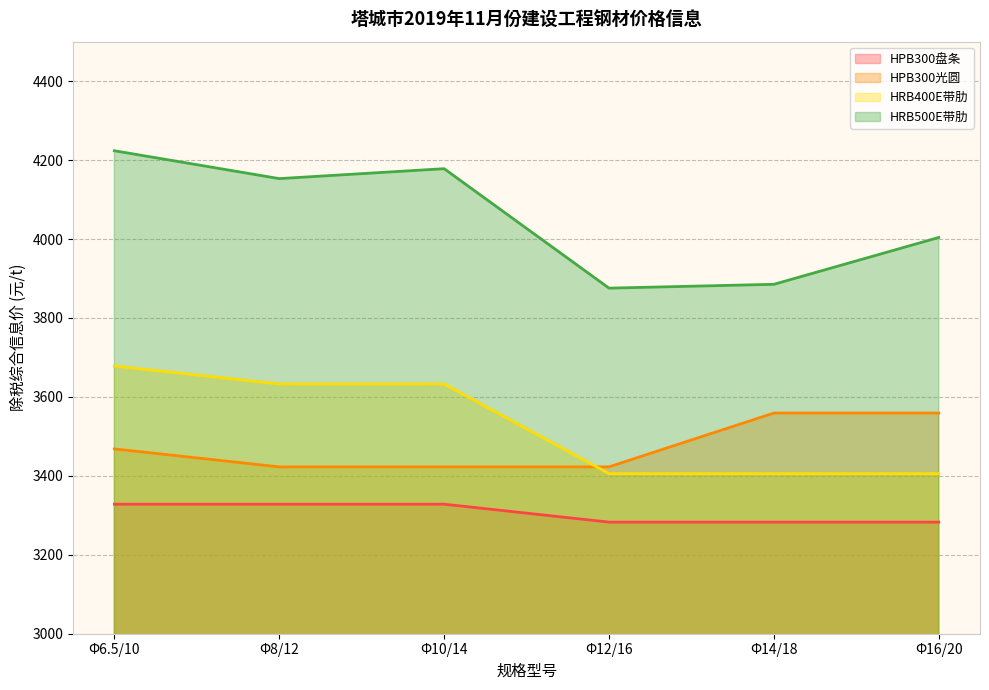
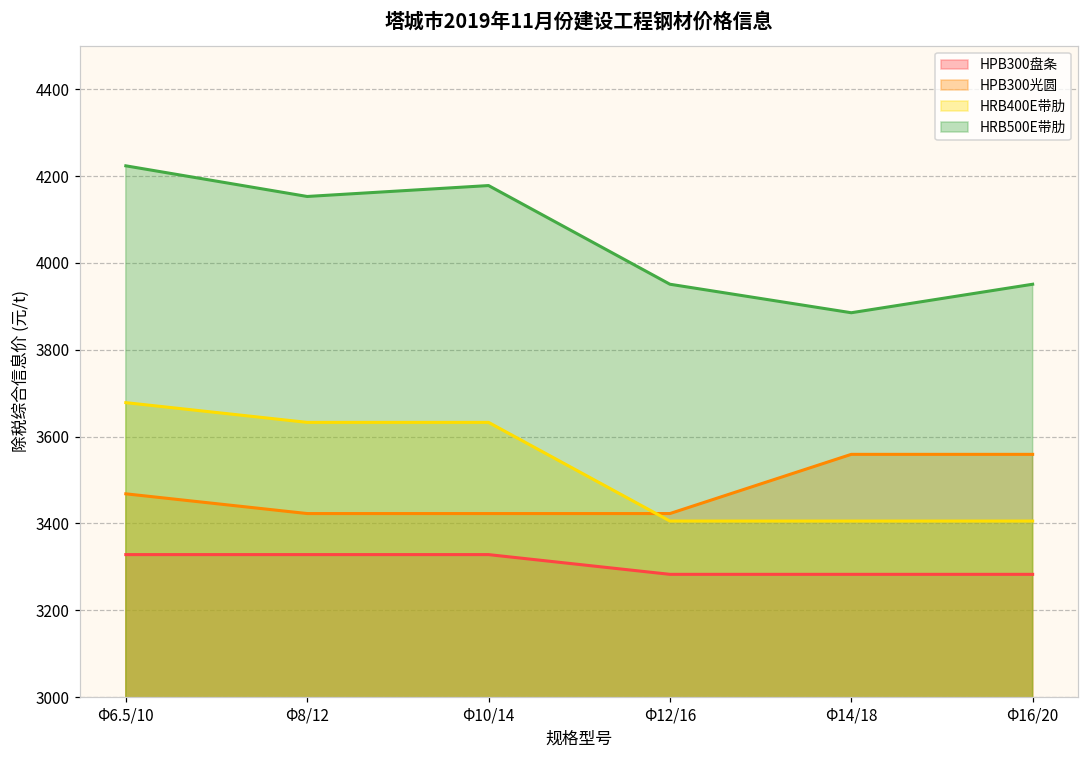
HRB500E带肋, Φ12/16: 3880 -> 3950
HRB500E带肋, Φ16/20: 4000 -> 3950
